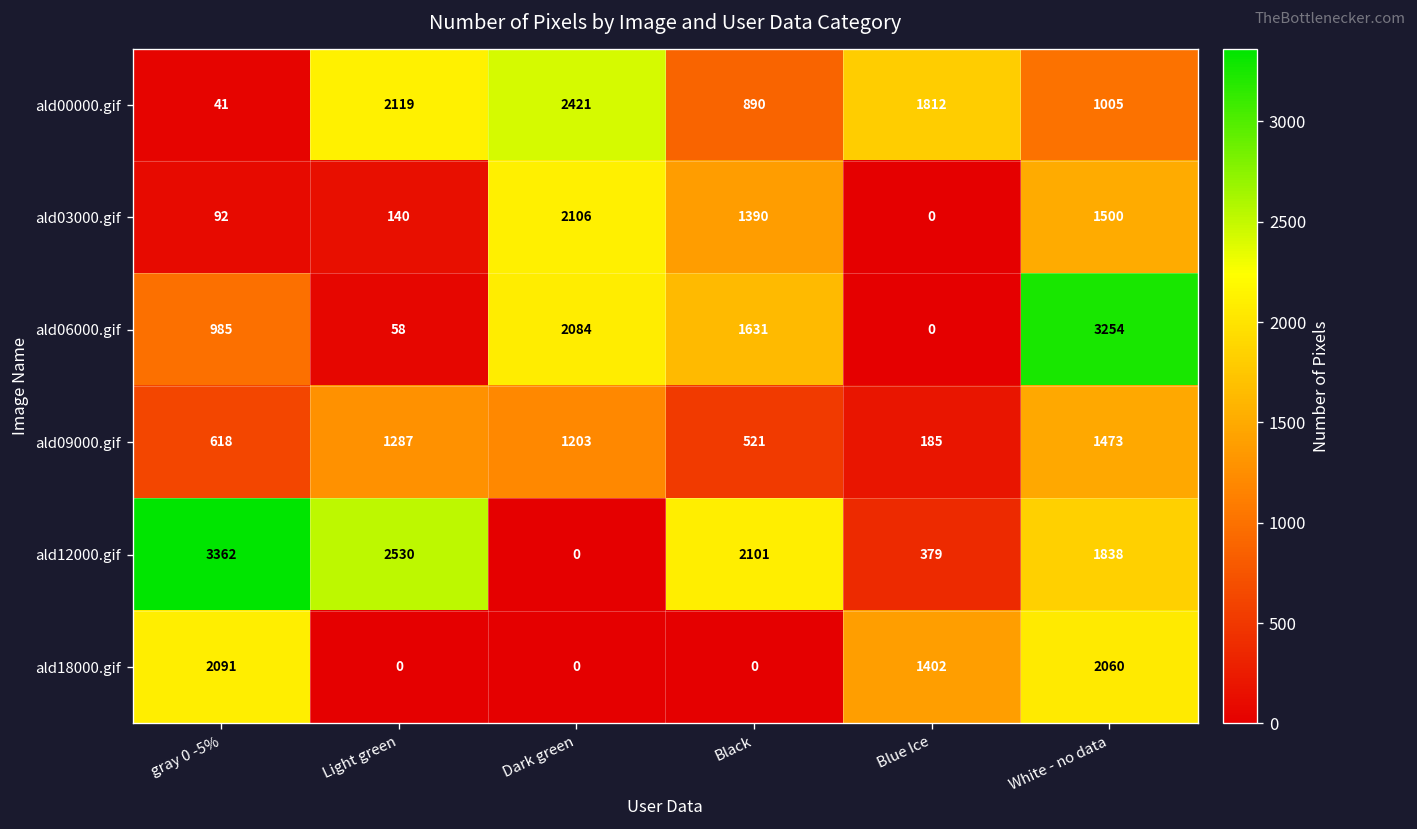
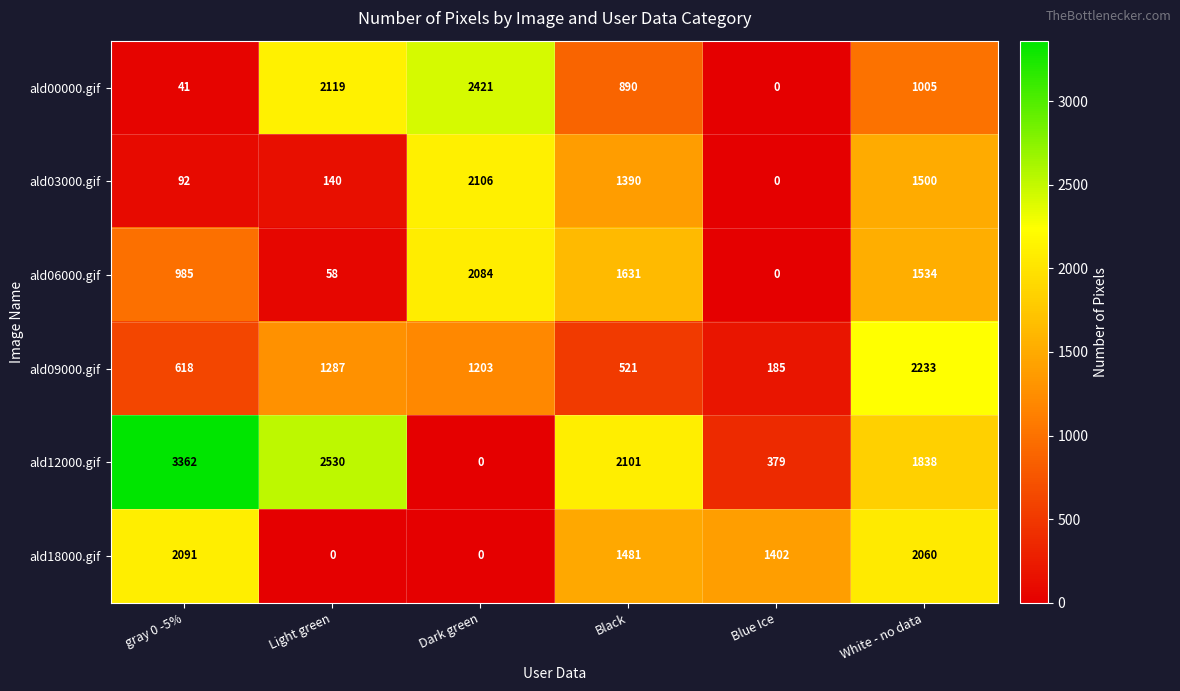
ald00000.gif, Blue Ice: 1812 -> 0
ald06000.gif, White - no data: 3254 -> 1534
ald09000.gif, White - no data: 1473 -> 2233
ald18000.gif, Black: 0 -> 1481
